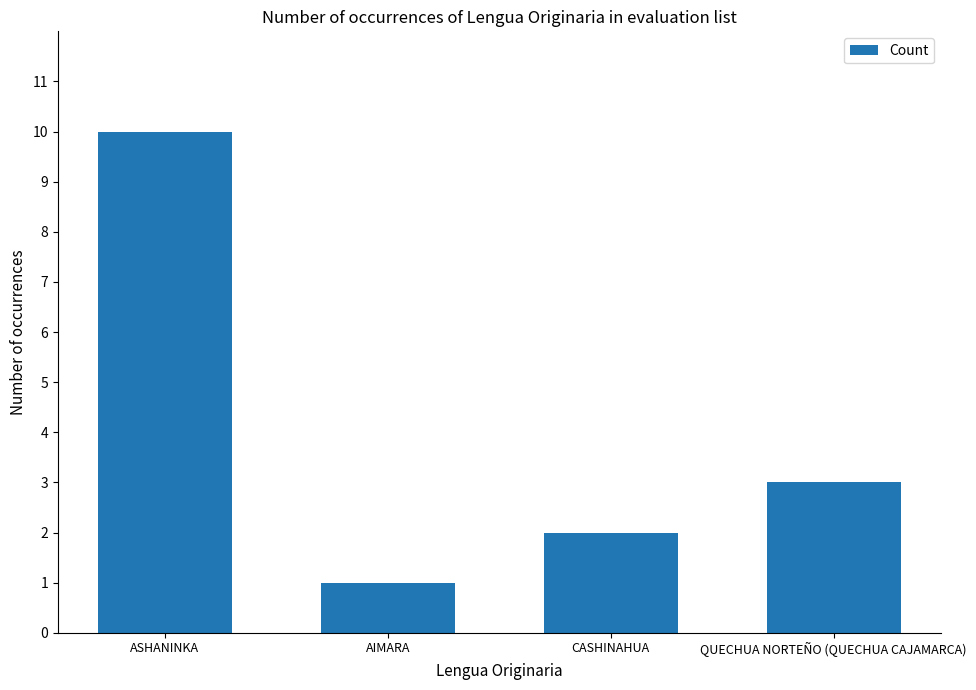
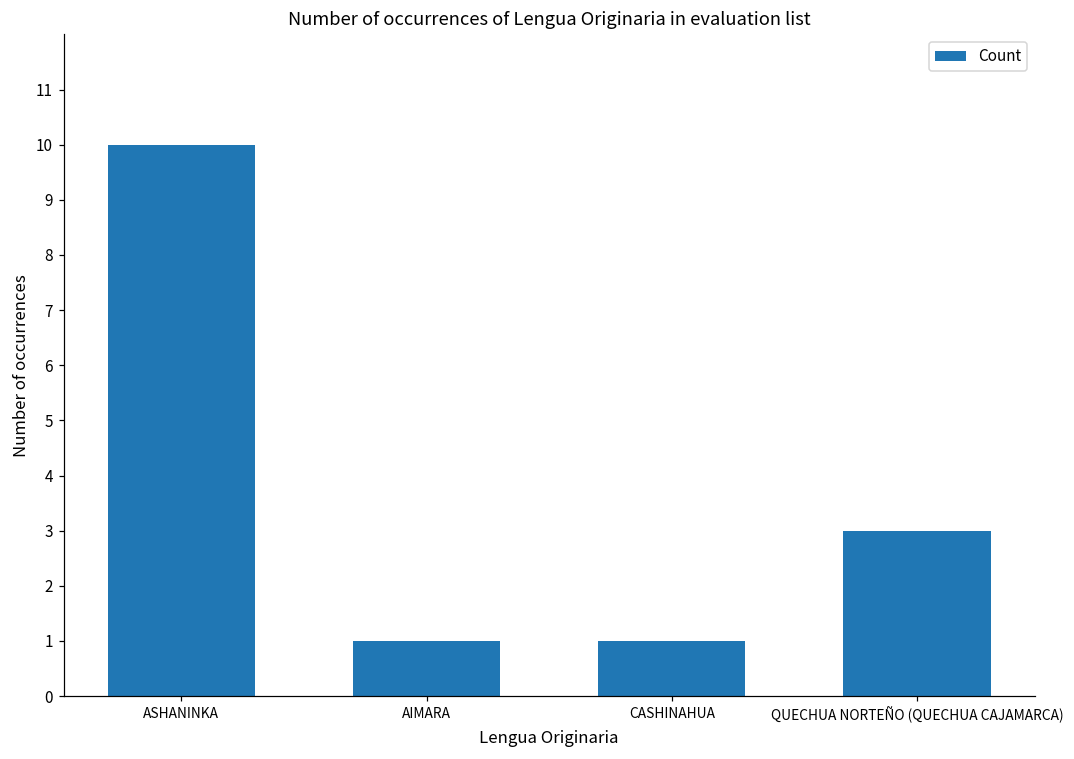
CASHINAHUA: 2 -> 1
